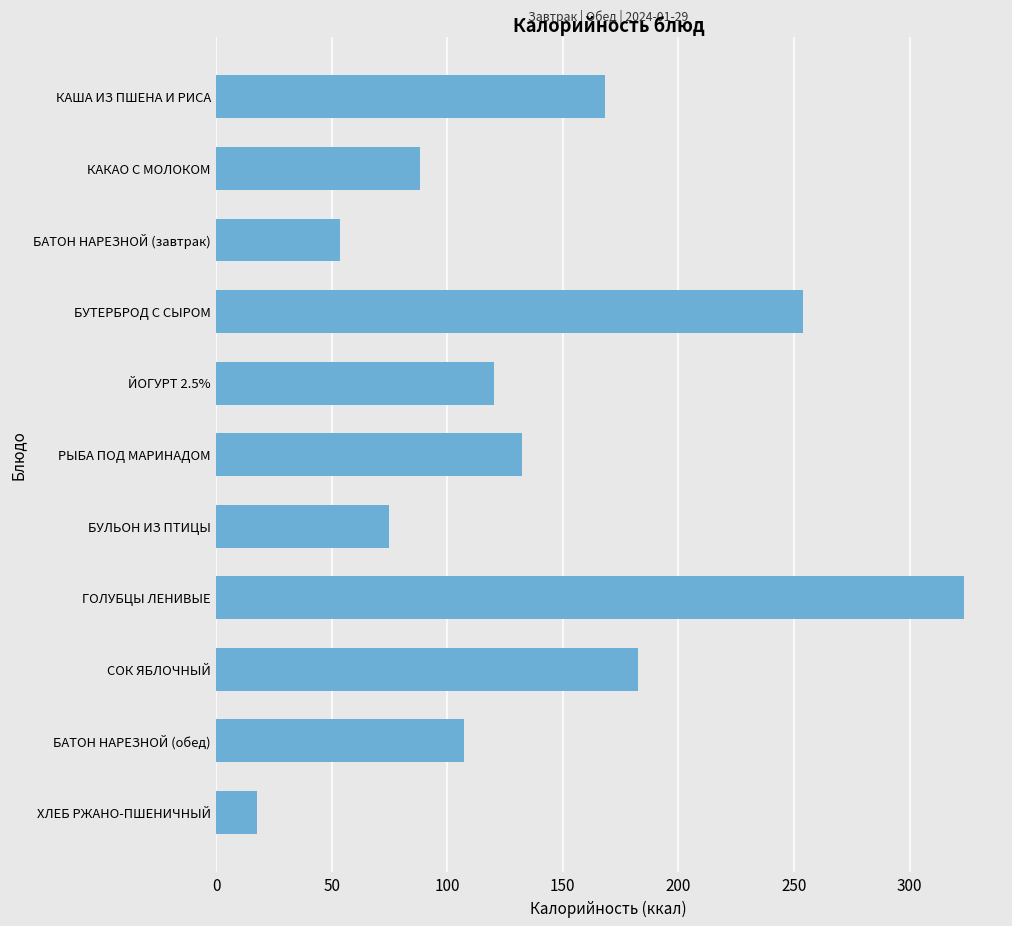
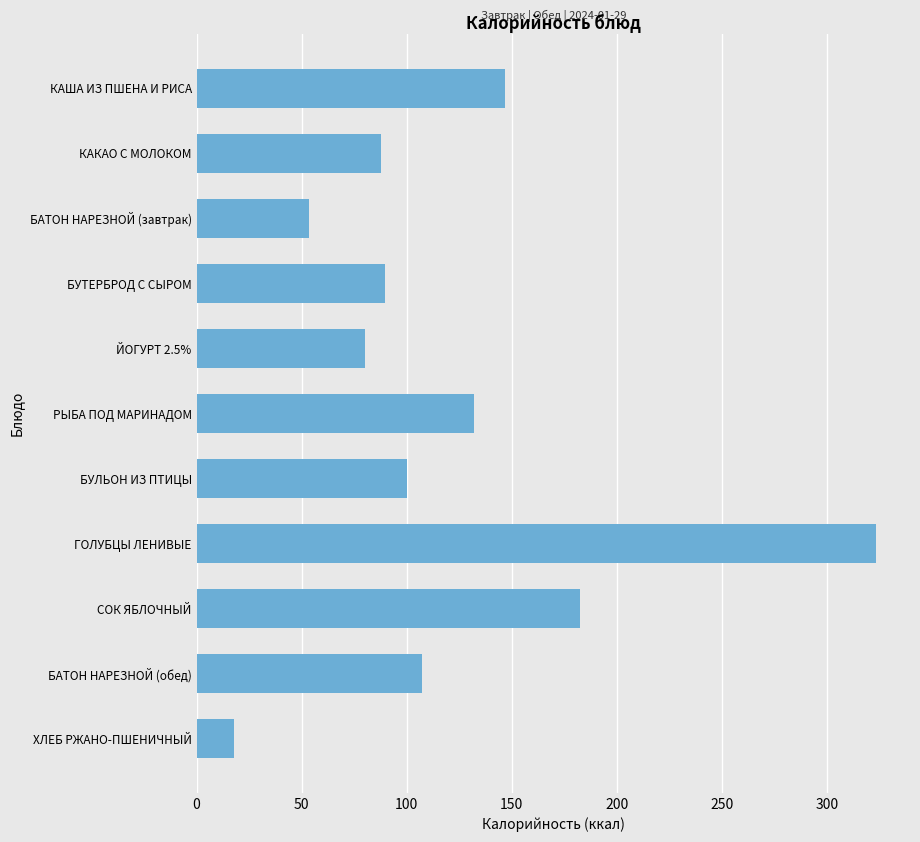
КАША ИЗ ПШЕНА И РИСА: 168 -> 147
БУТЕРБРОД С СЫРОМ: 254 -> 90
ЙОГУРТ 2.5%: 120 -> 80
БУЛЬОН ИЗ ПТИЦЫ: 75 -> 100
